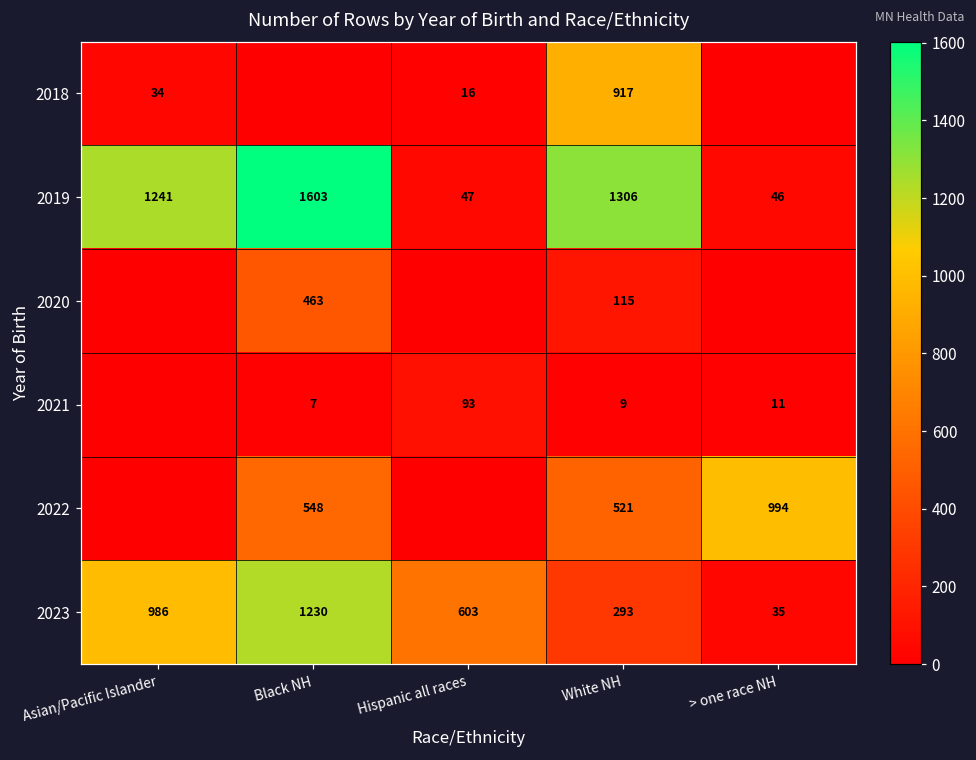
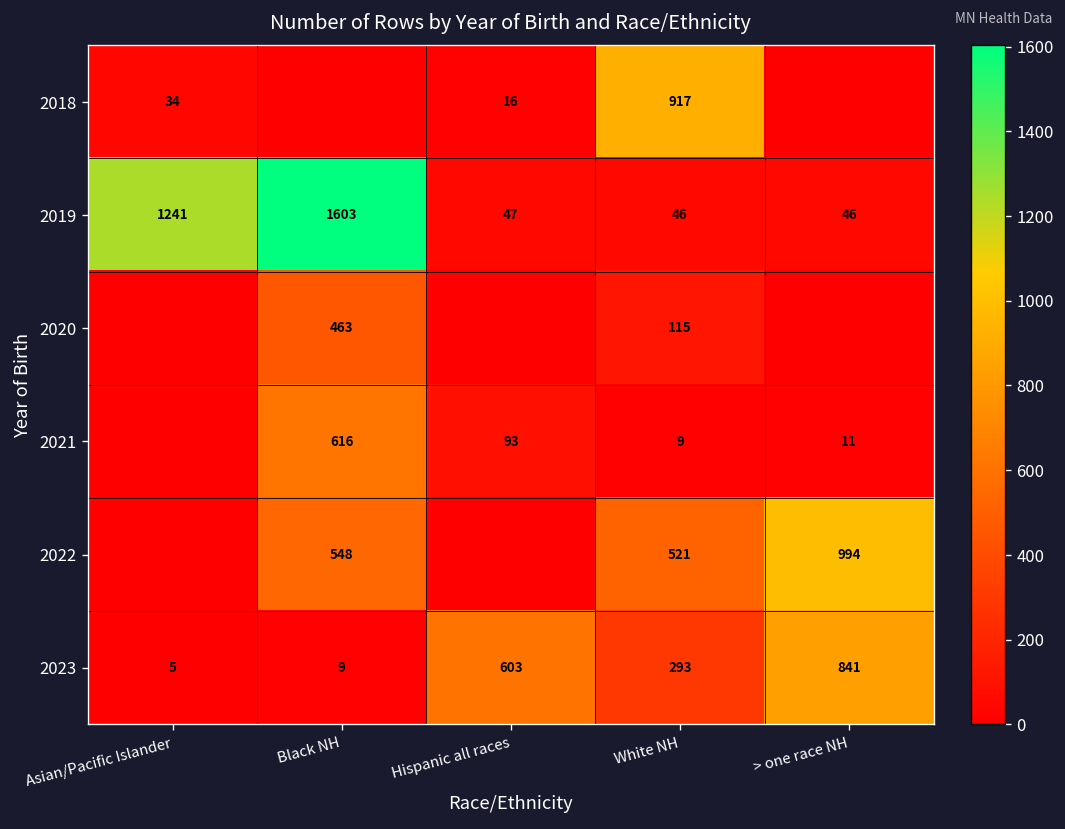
2019, White NH: 1306 -> 46
2021, Black NH: 7 -> 616
2023, Asian/Pacific Islander: 986 -> 5
2023, Black NH: 1230 -> 9
2023, > one race NH: 35 -> 841
